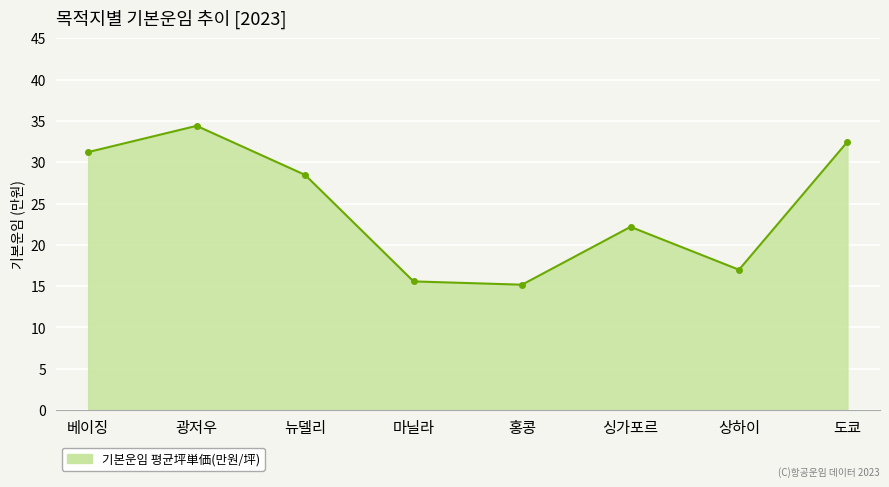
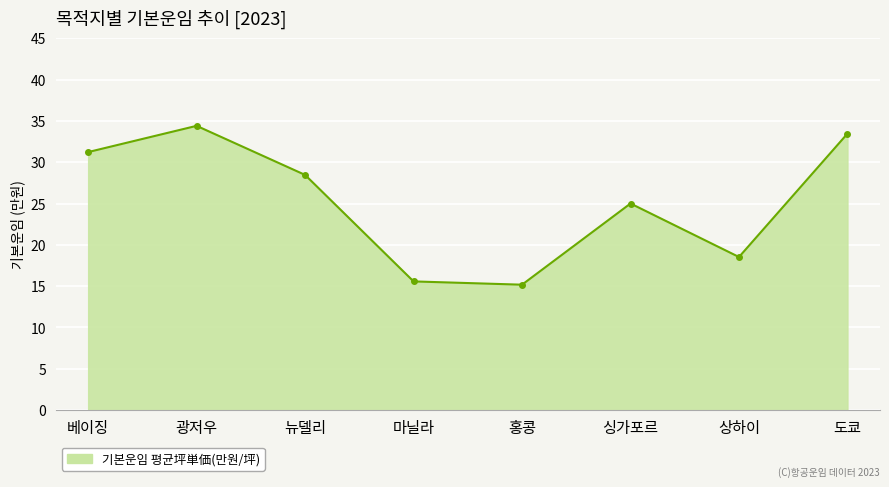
싱가포르: 22 -> 25
상하이: 17 -> 19
도쿄: 32 -> 33
